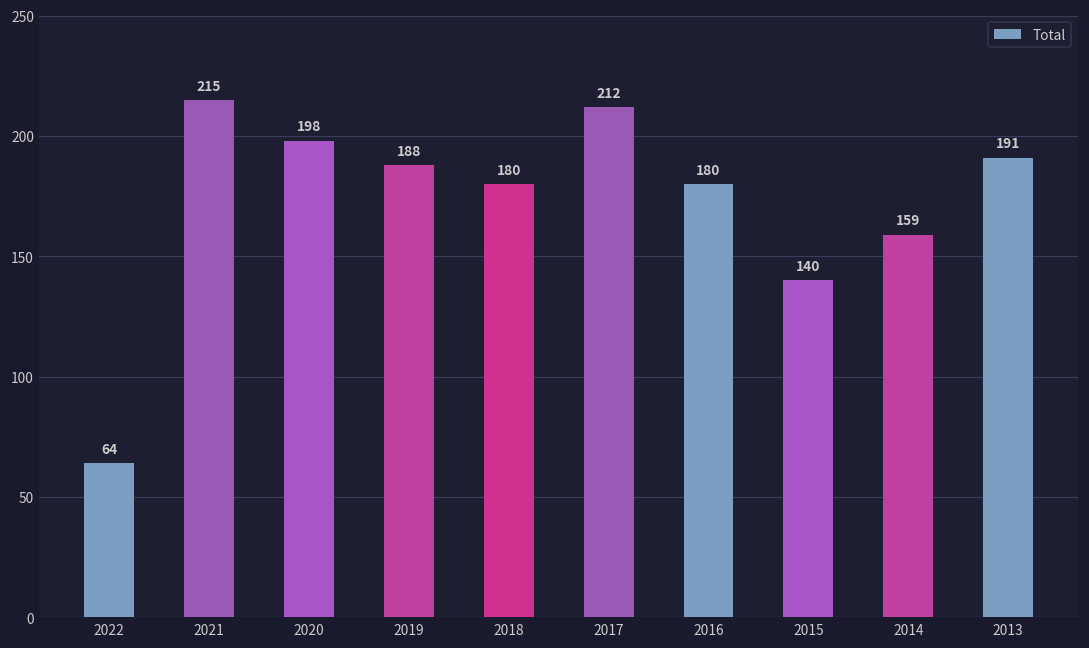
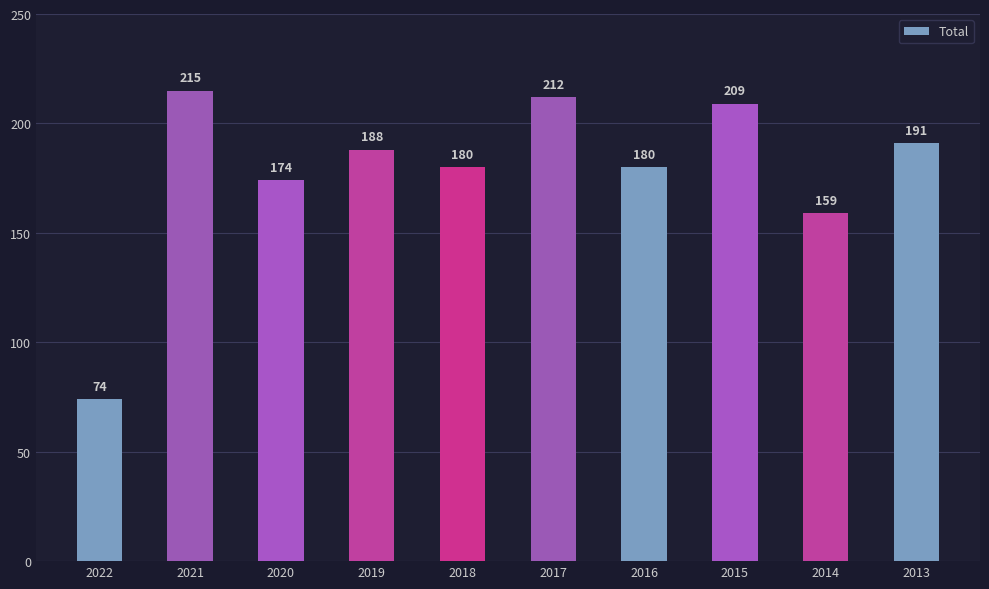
2022: 64 -> 74
2020: 198 -> 174
2015: 140 -> 209
